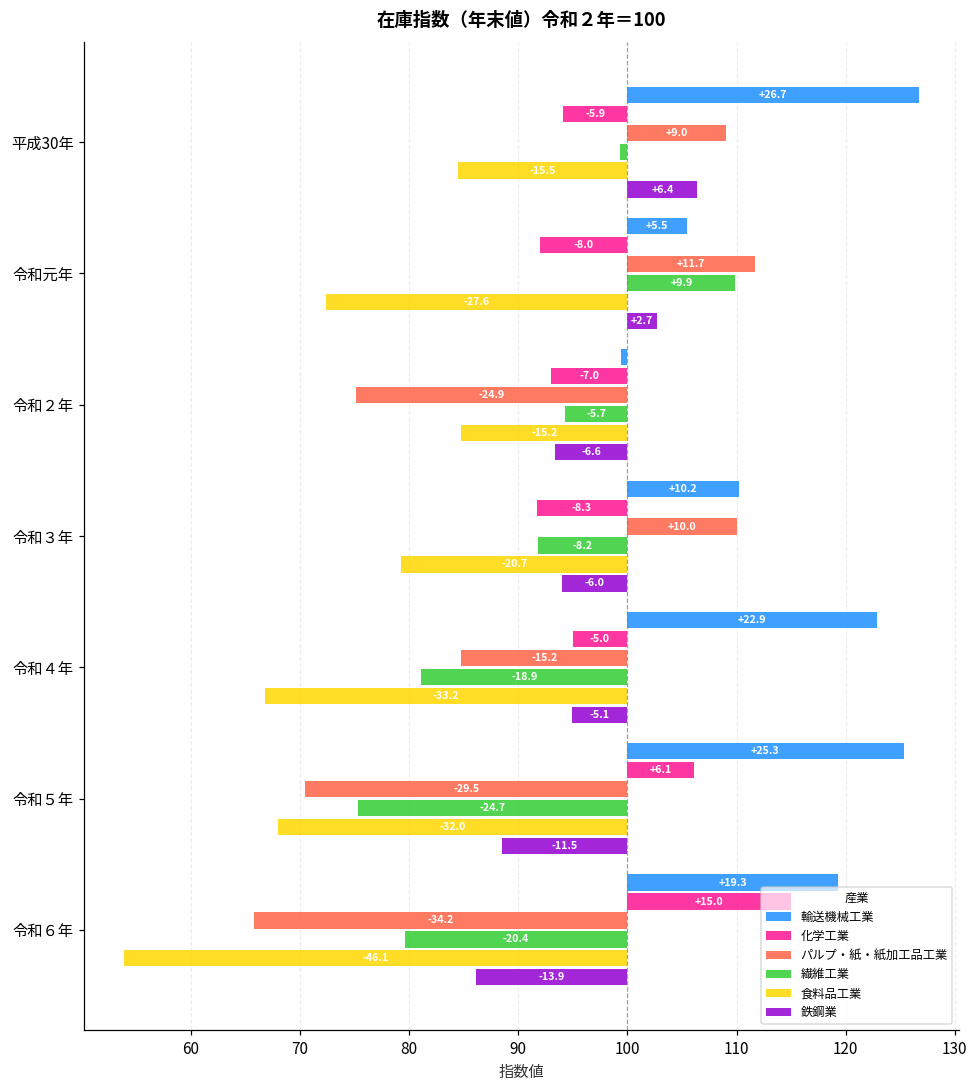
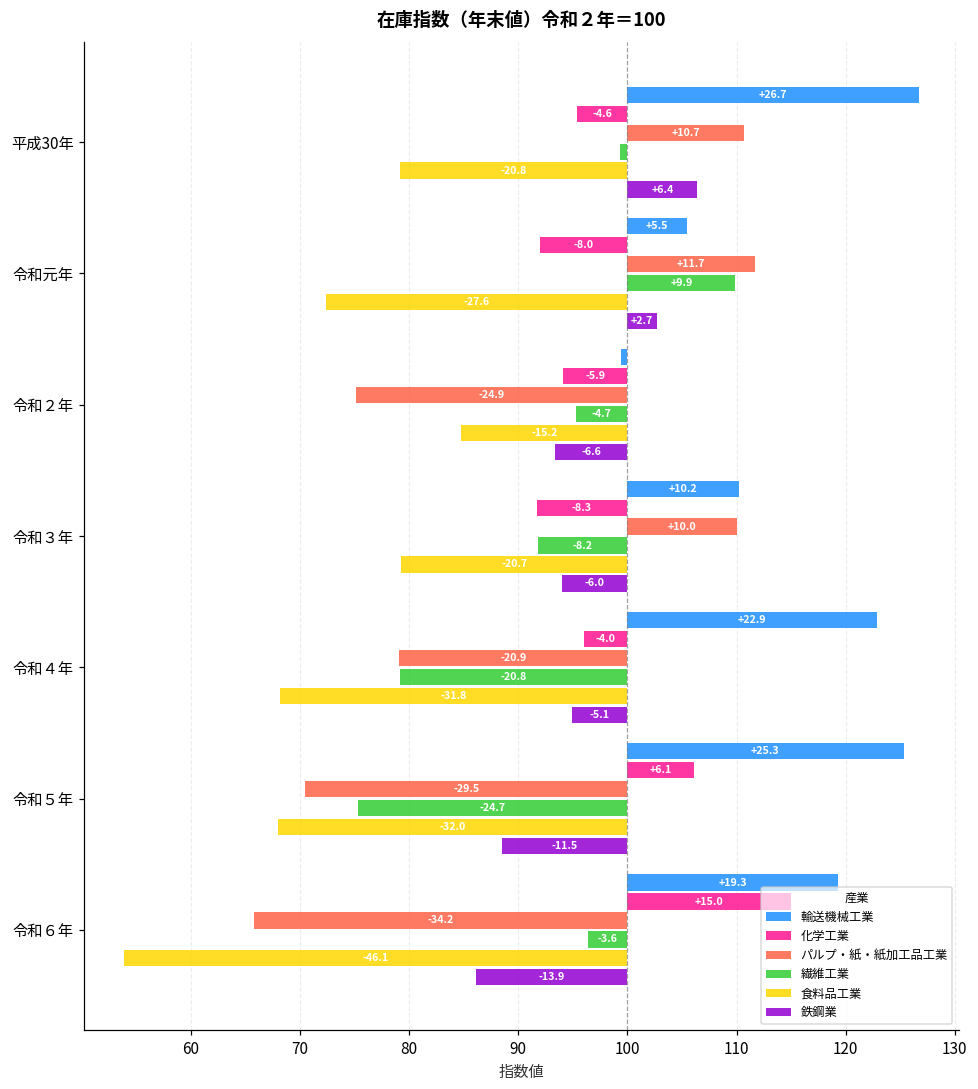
化学工業, 平成30年: -5.9 -> -4.6
パルプ・紙・紙加工品工業, 平成30年: +9.0 -> +10.7
食料品工業, 平成30年: -15.5 -> -20.8
化学工業, 令和２年: -7.0 -> -5.9
繊維工業, 令和２年: -5.7 -> -4.7
化学工業, 令和４年: -5.0 -> -4.0
パルプ・紙・紙加工品工業, 令和４年: -15.2 -> -20.9
繊維工業, 令和４年: -18.9 -> -20.8
食料品工業, 令和４年: -33.2 -> -31.8
繊維工業, 令和６年: -20.4 -> -3.6
